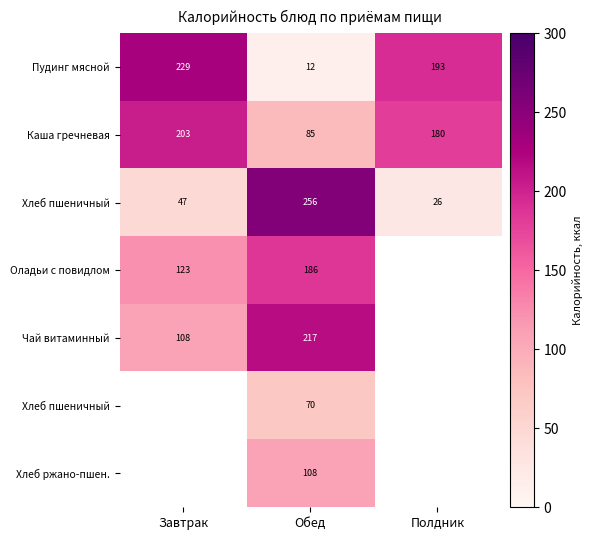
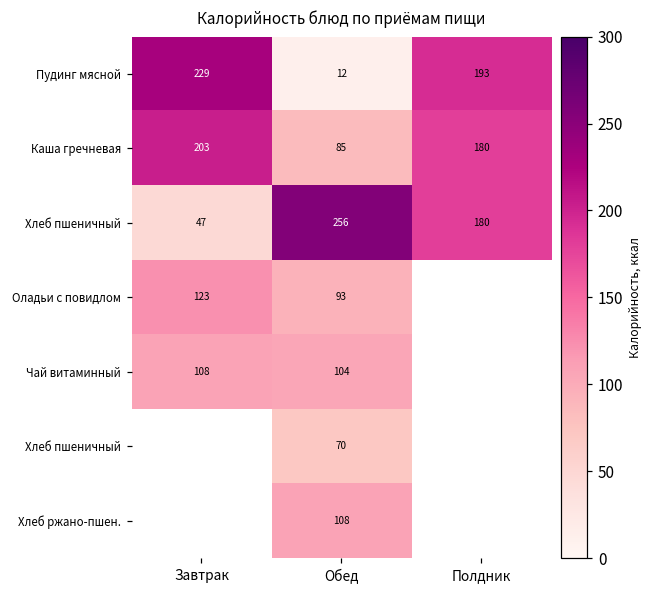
Хлеб пшеничный, Полдник: 26 -> 180
Оладьи с повидлом, Обед: 186 -> 93
Чай витаминный, Обед: 217 -> 104
